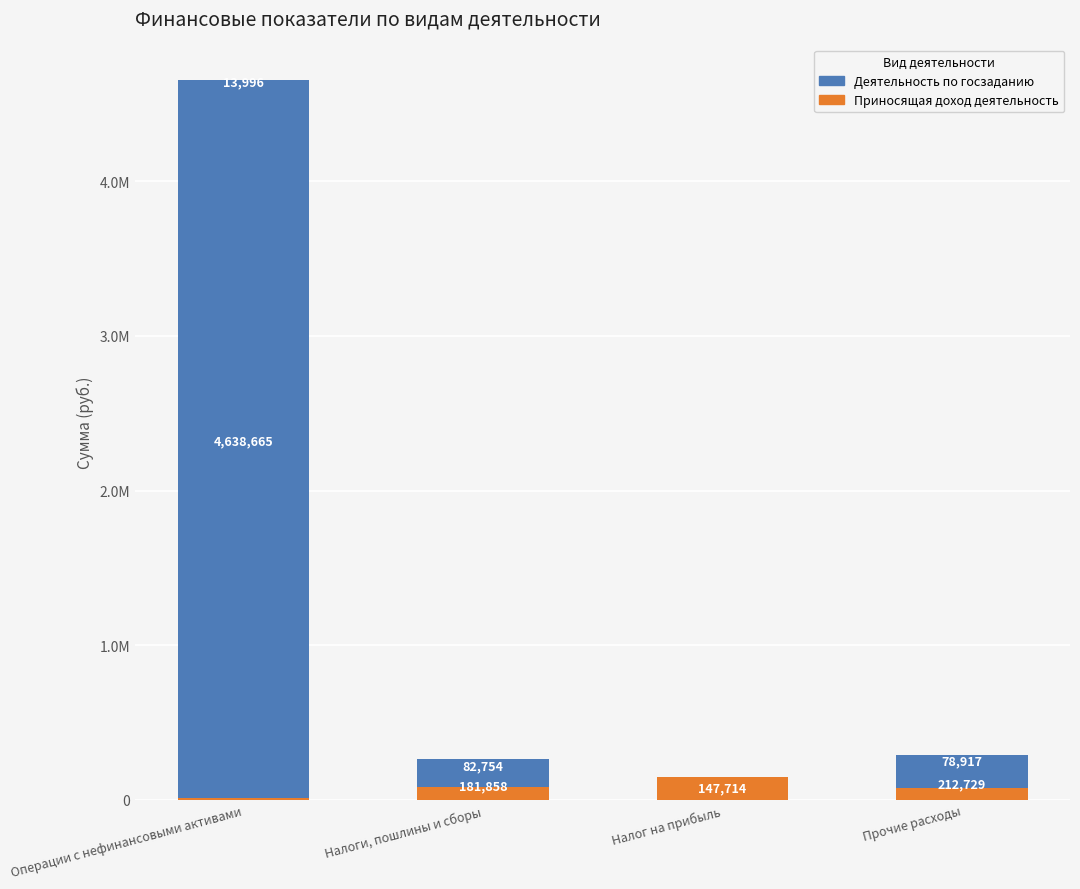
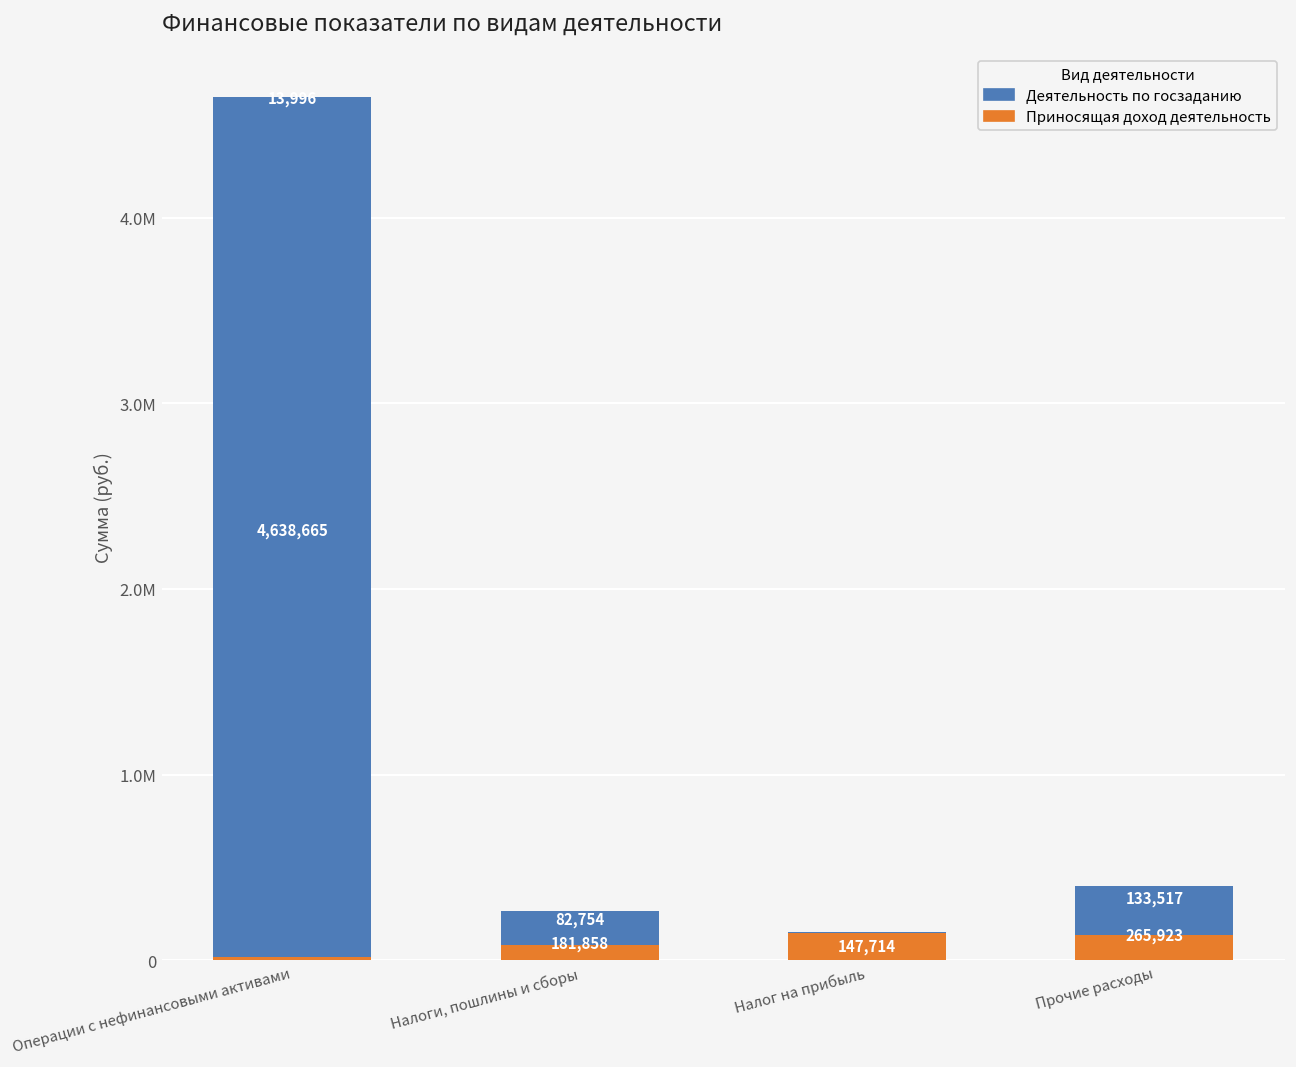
Приносящая доход деятельность, Прочие расходы: 78,917 -> 133,517
Деятельность по госзаданию, Прочие расходы: 212,729 -> 265,923
